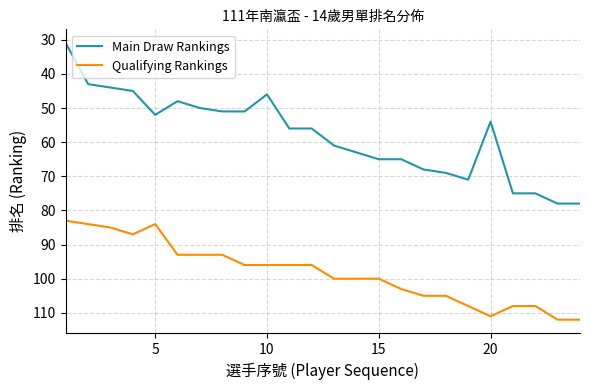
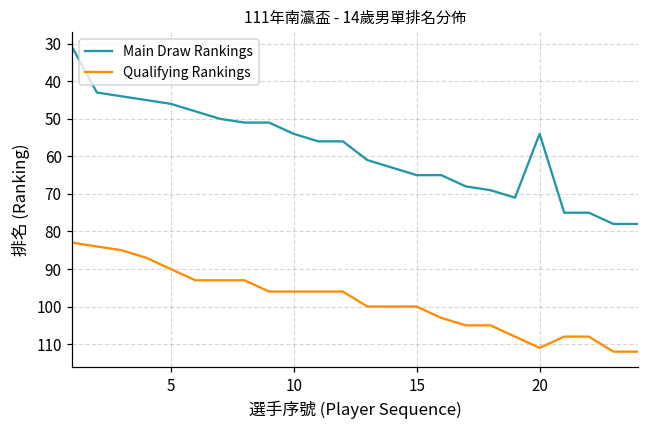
Main Draw Rankings, 5: 52 -> 46
Qualifying Rankings, 5: 84 -> 90
Main Draw Rankings, 10: 46 -> 54
